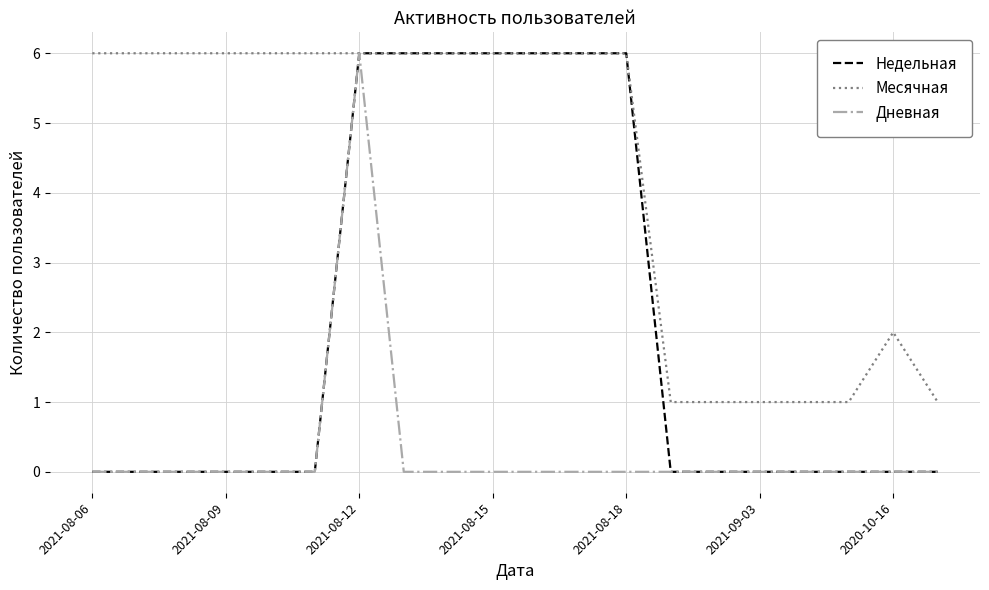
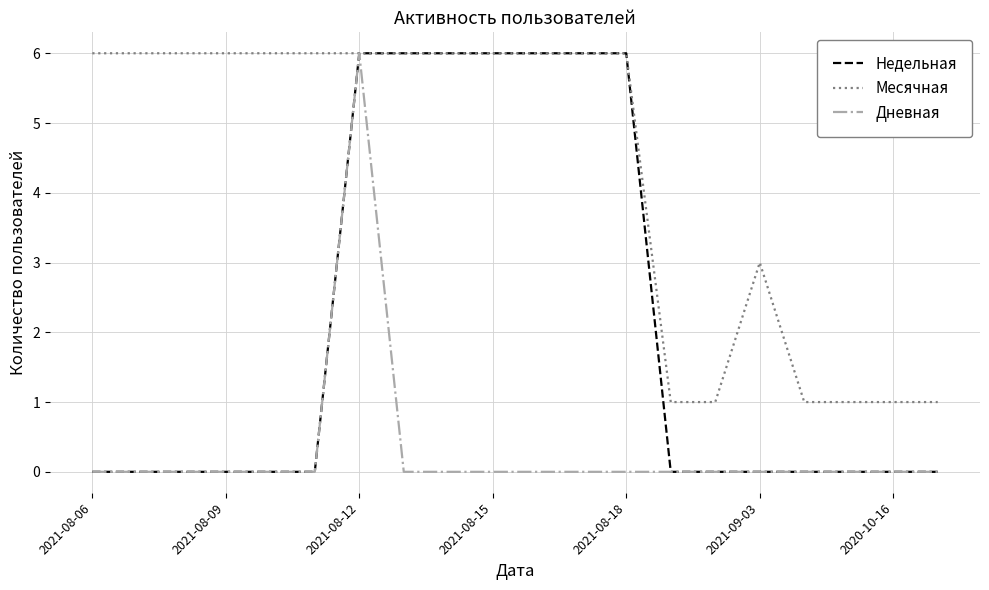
Месячная, 2021-09-03: 1 -> 3
Месячная, 2020-10-16: 2 -> 1
